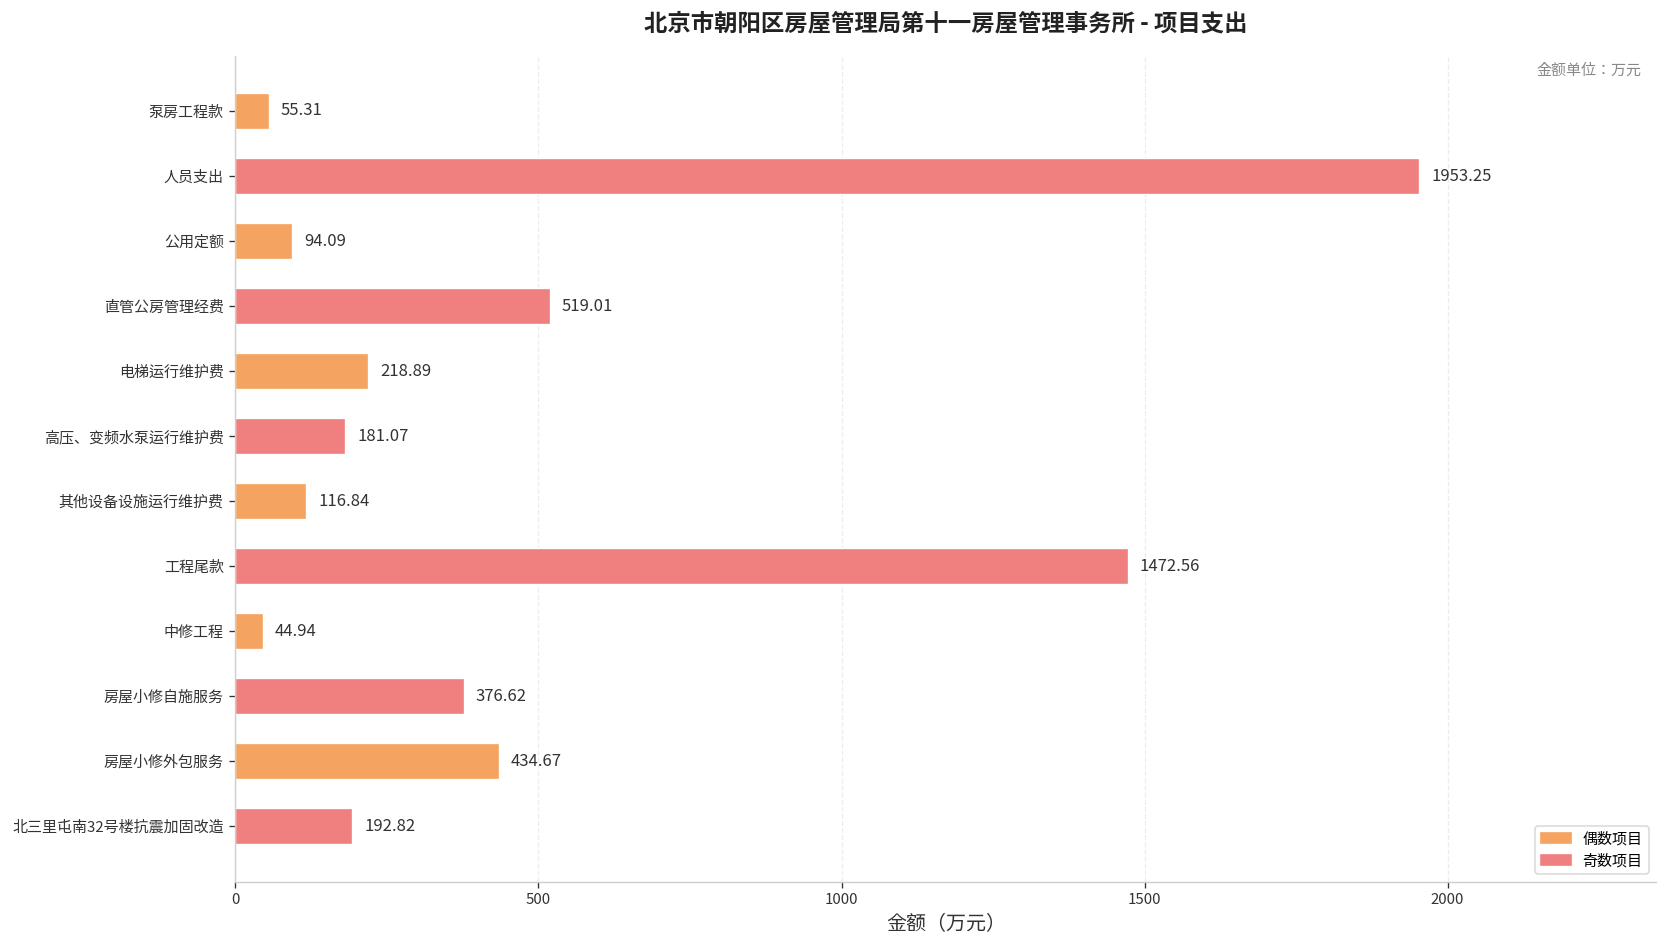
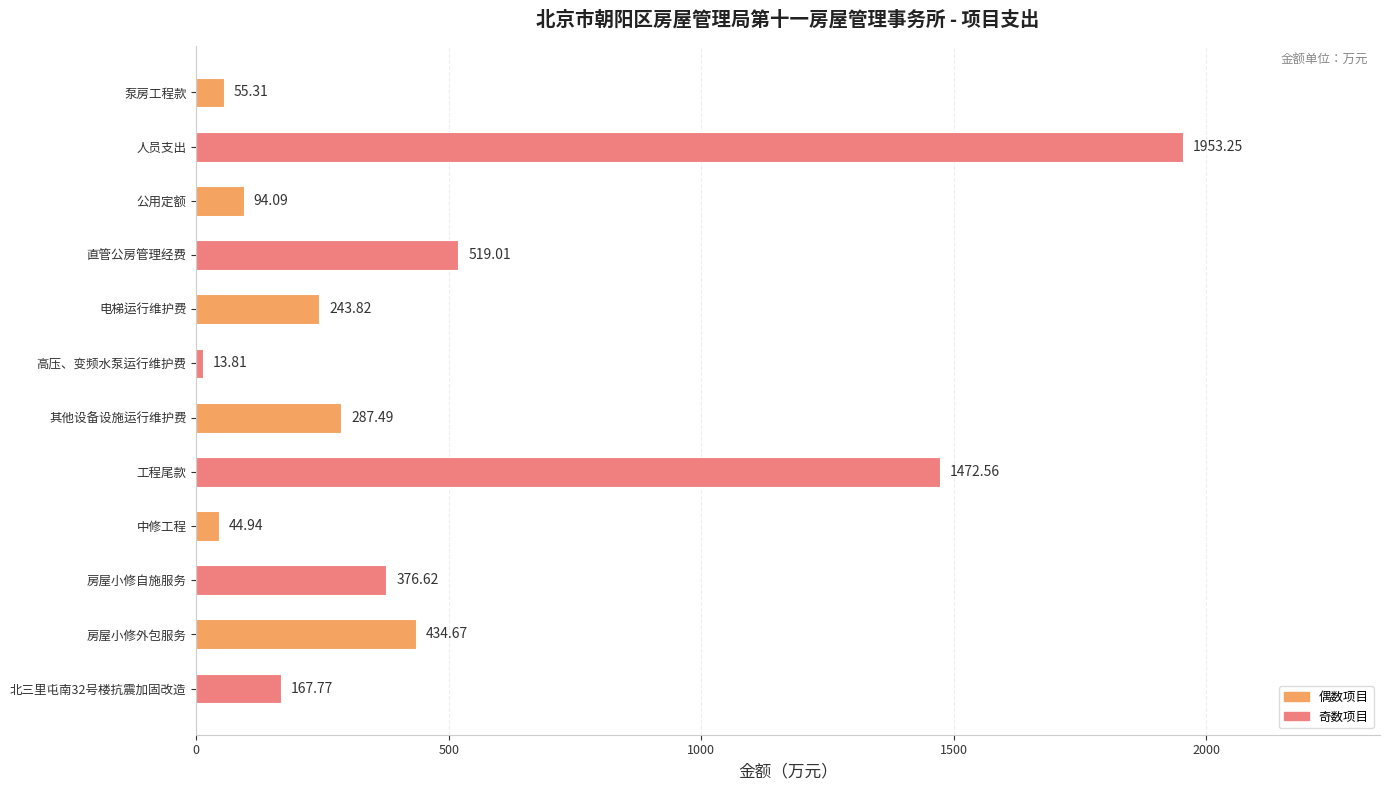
电梯运行维护费: 218.89 -> 243.82
高压、变频水泵运行维护费: 181.07 -> 13.81
其他设备设施运行维护费: 116.84 -> 287.49
北三里屯南32号楼抗震加固改造: 192.82 -> 167.77
